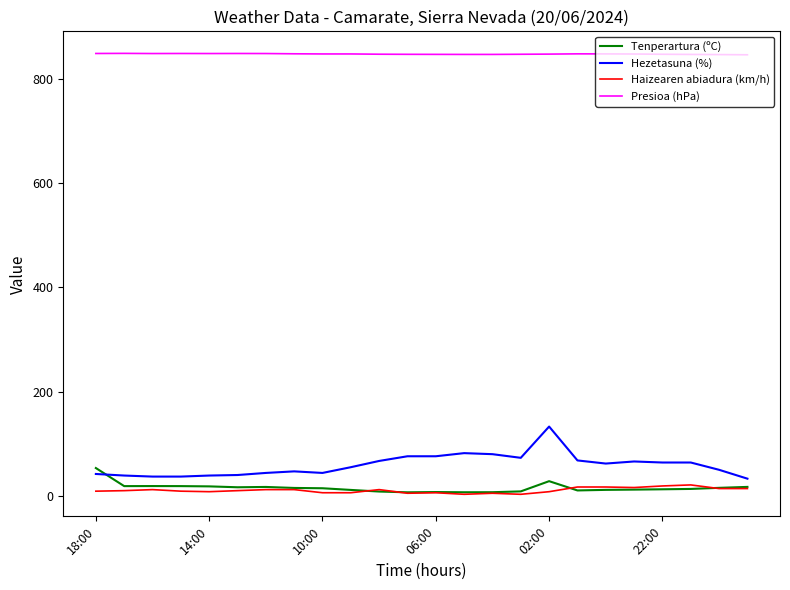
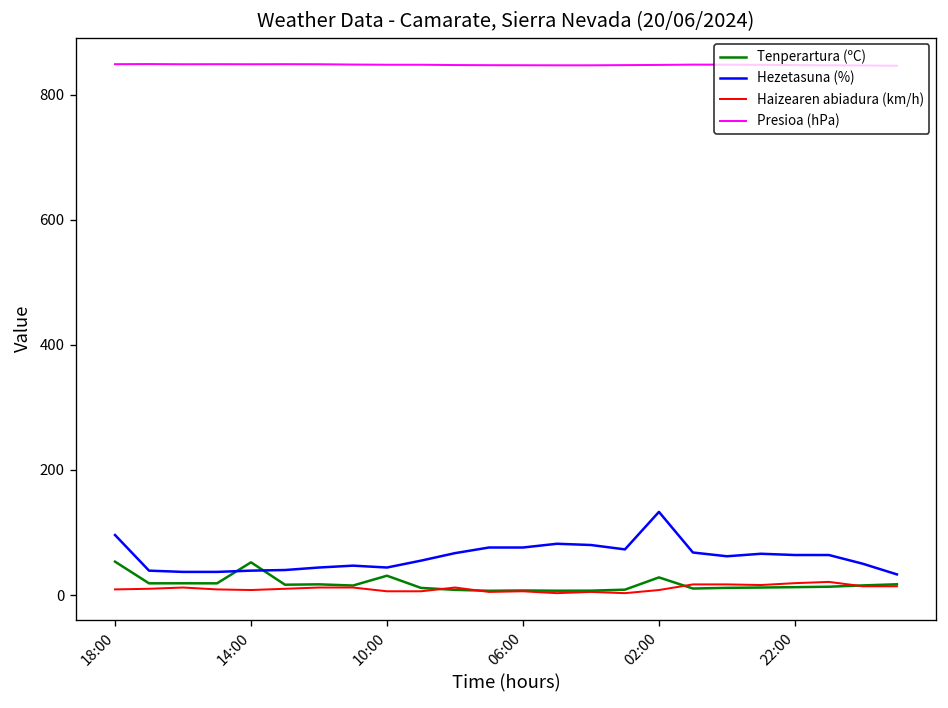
Hezetasuna (%), 18:00: 40 -> 100
Tenperartura (ºC), 14:00: 20 -> 50
Tenperartura (ºC), 10:00: 10 -> 30
